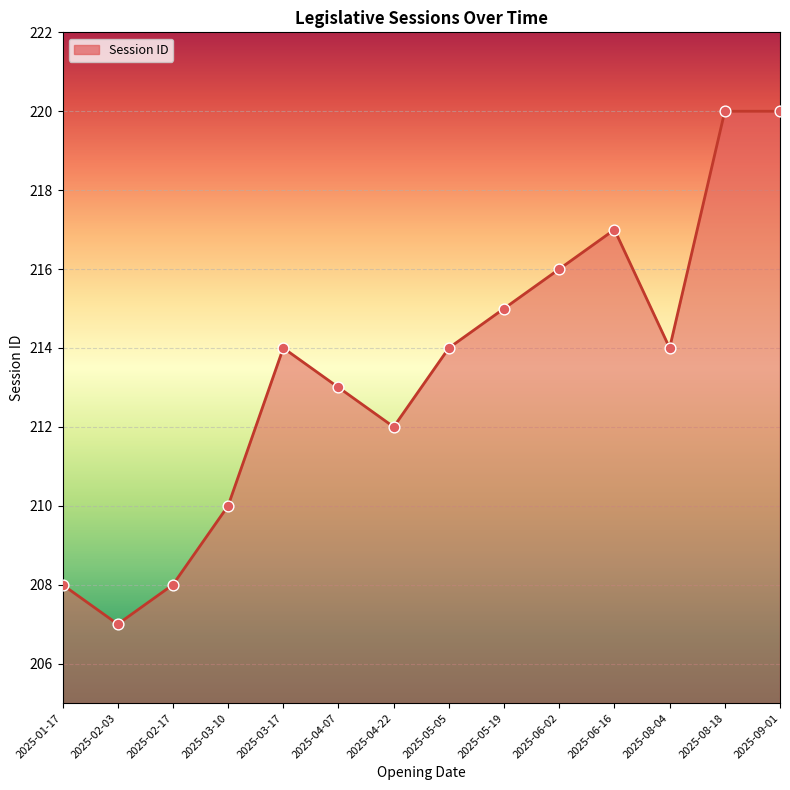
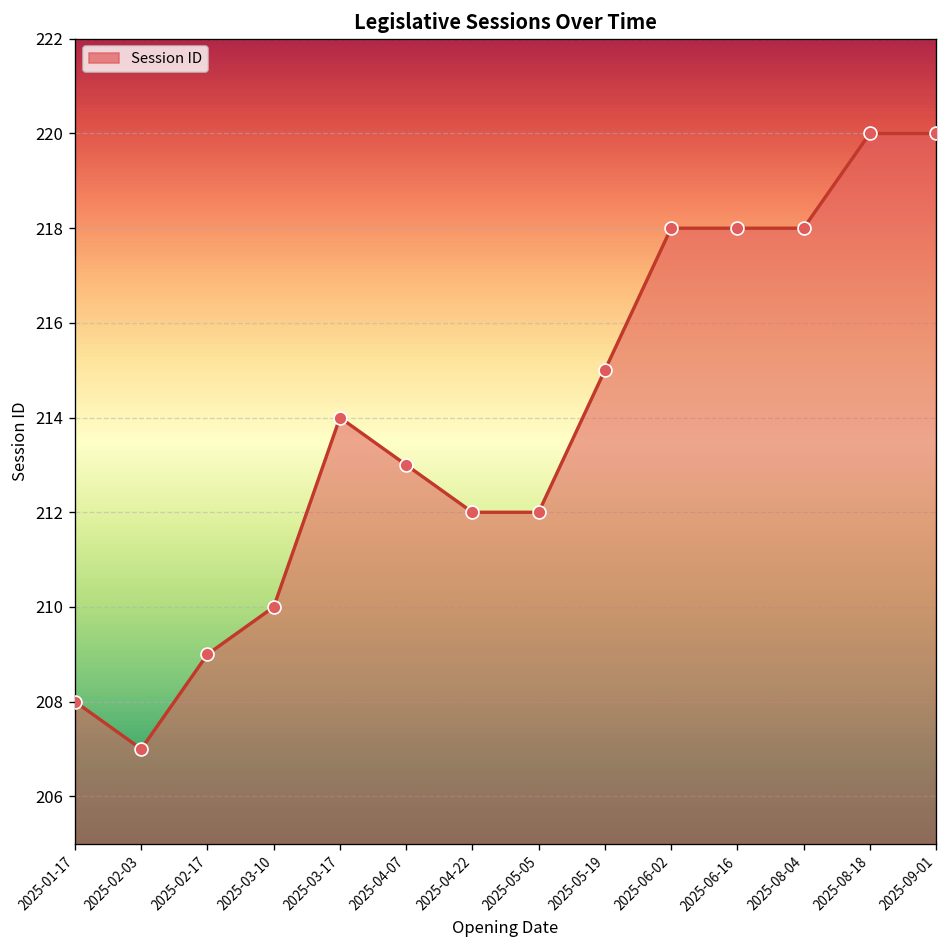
2025-02-17: 208 -> 209
2025-05-05: 214 -> 212
2025-06-02: 216 -> 218
2025-06-16: 217 -> 218
2025-08-04: 214 -> 218
